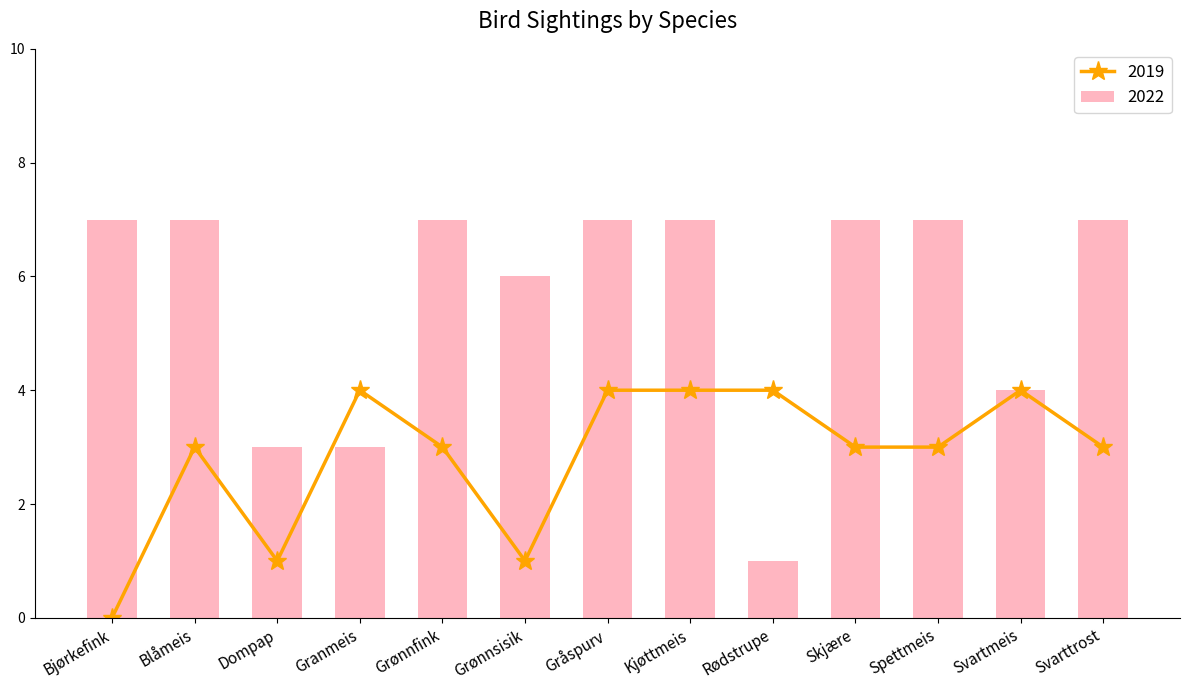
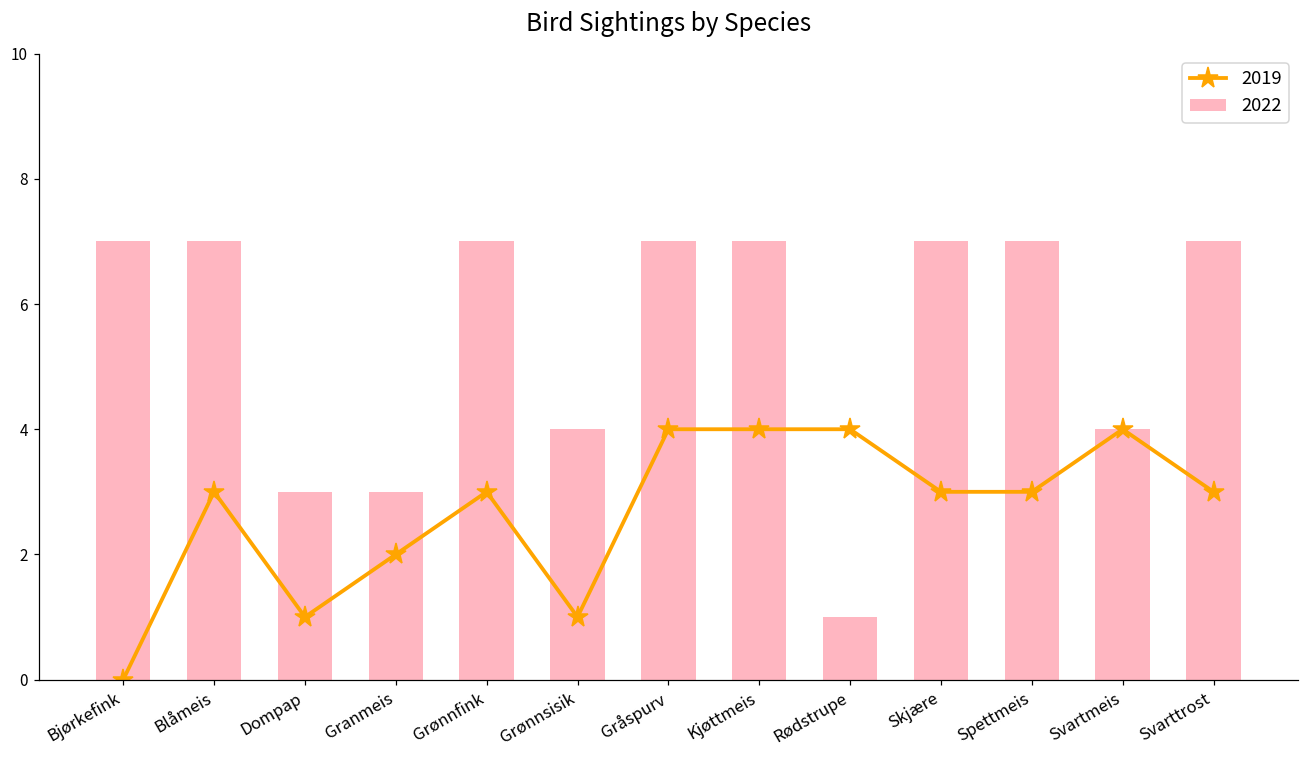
2019, Granmeis: 4 -> 2
2022, Grønnsisik: 6 -> 4
